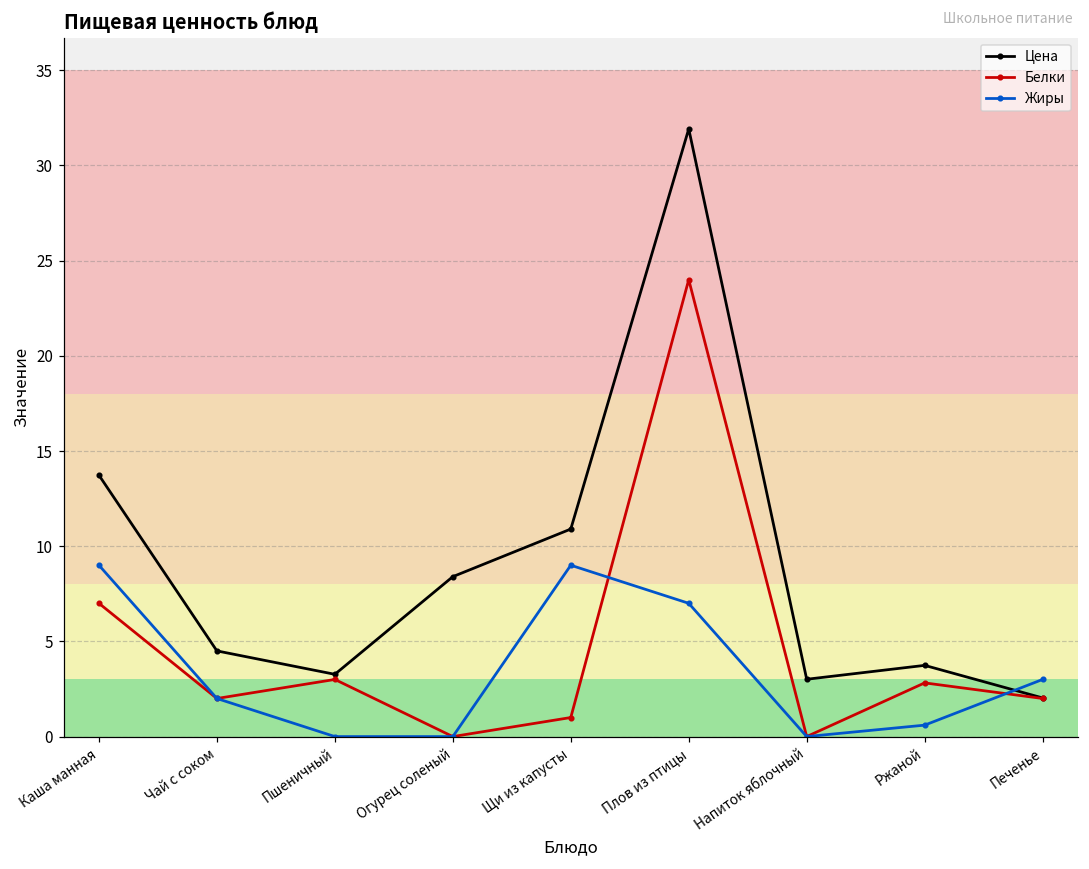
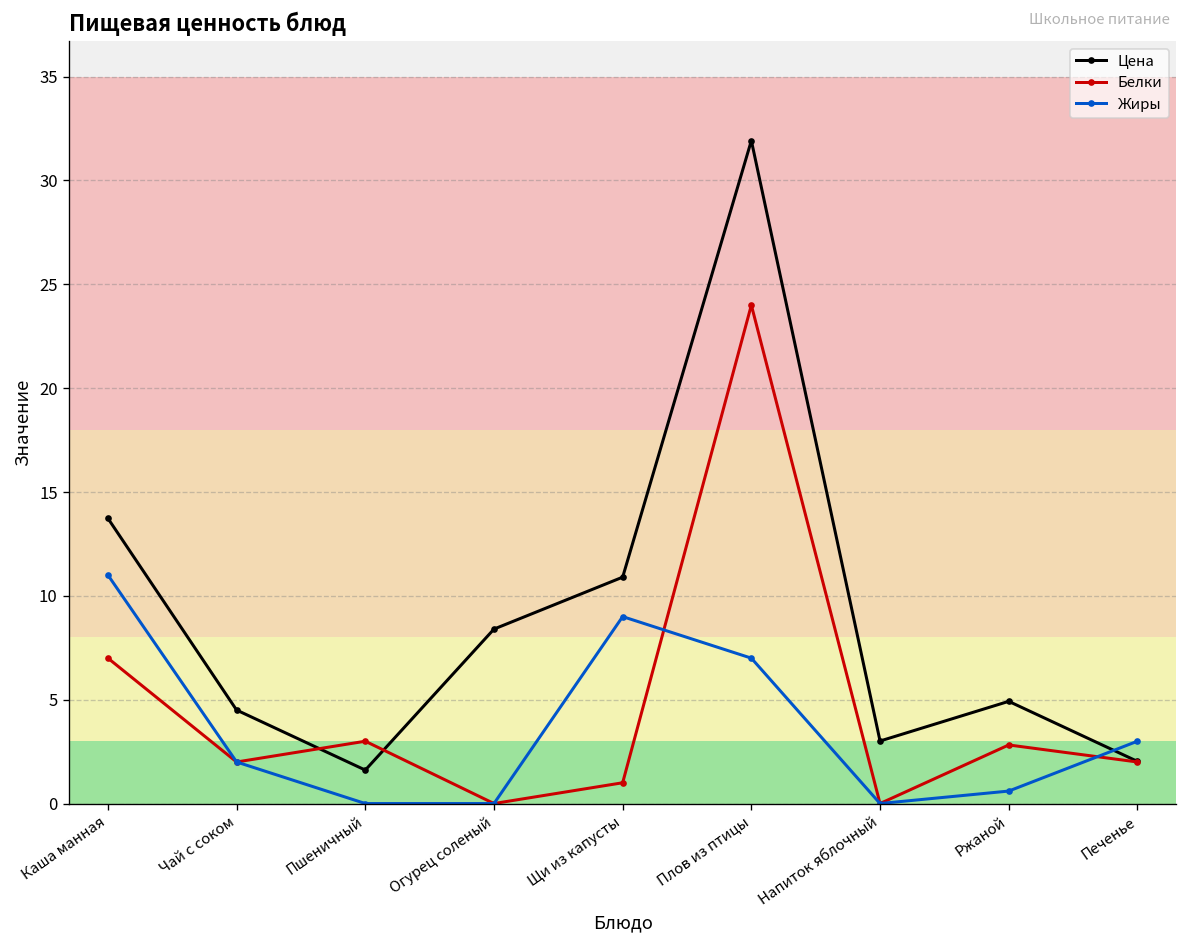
Жиры, Каша манная: 9 -> 11
Цена, Пшеничный: 3.3 -> 1.6
Цена, Ржаной: 3.7 -> 4.9
